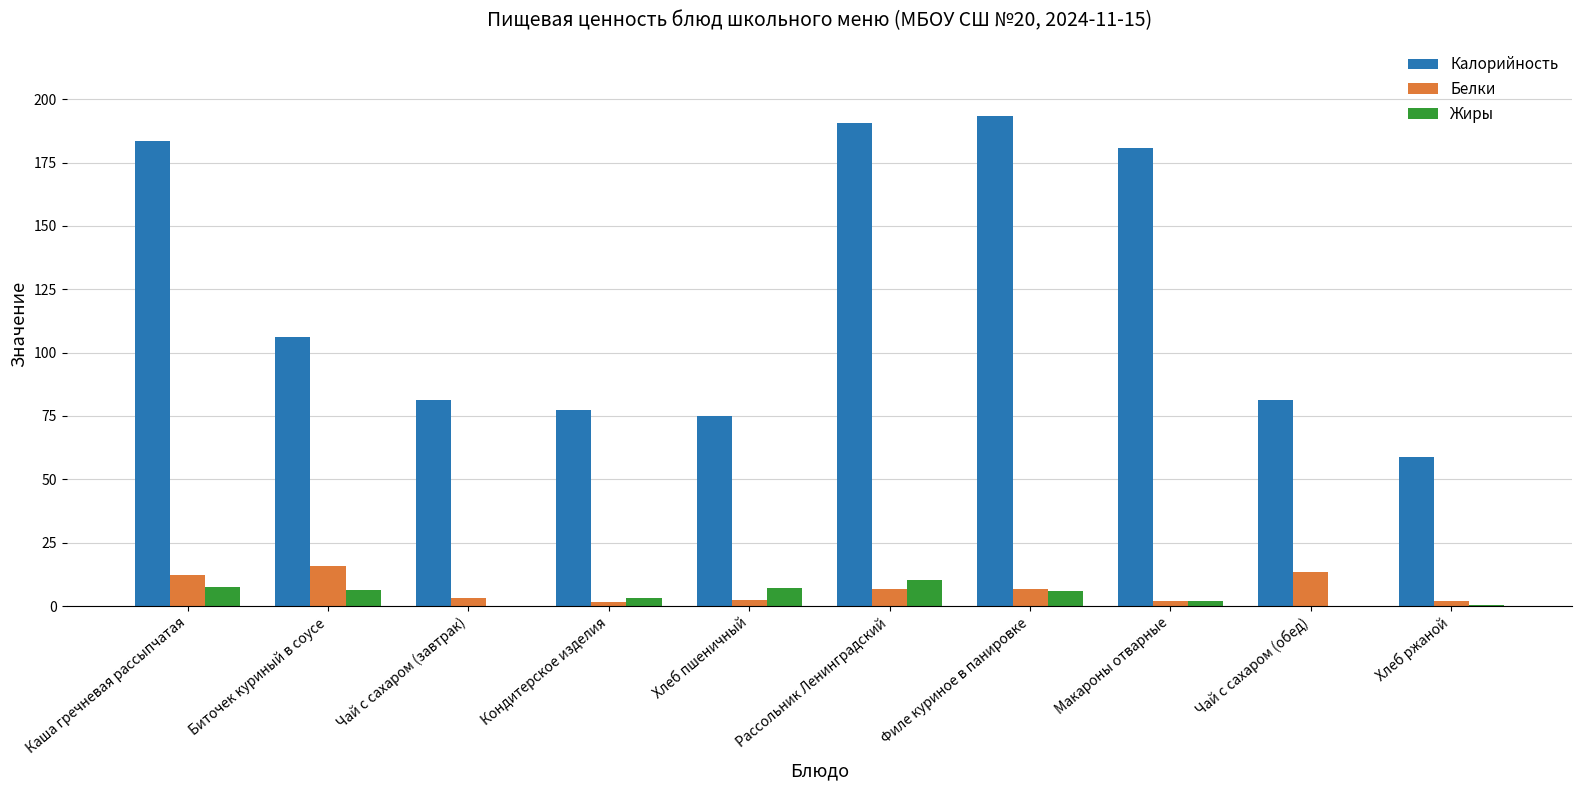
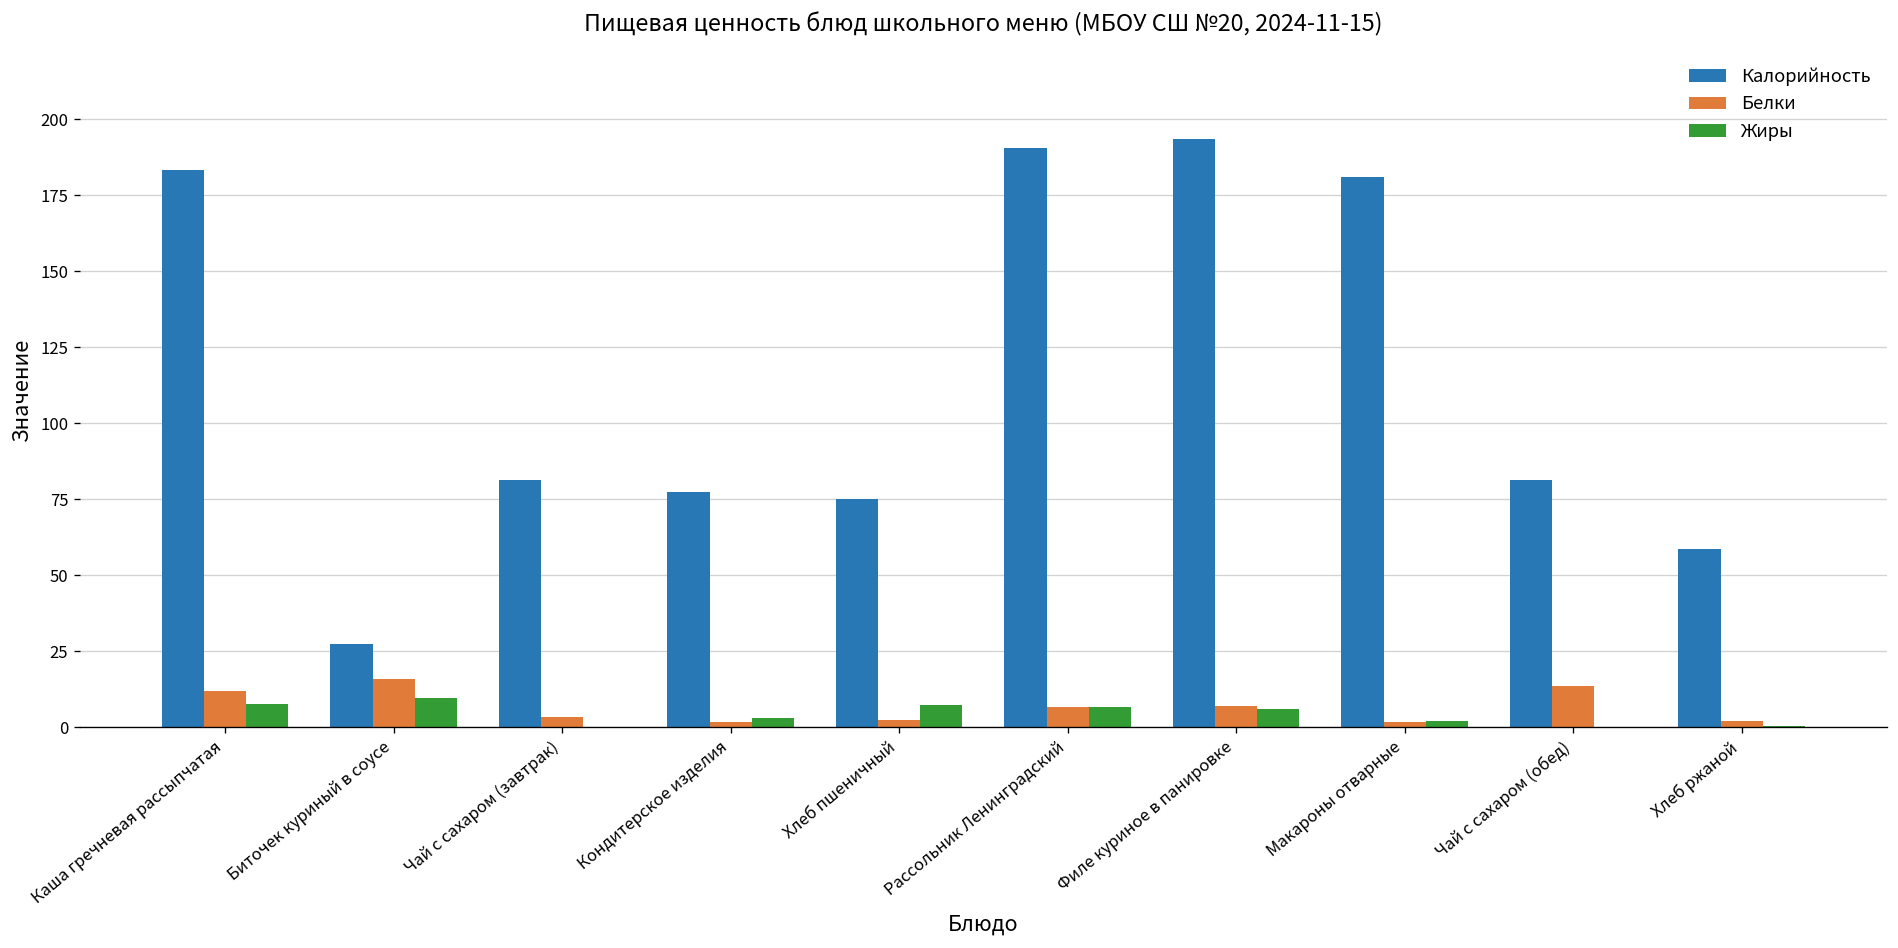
Калорийность, Биточек куриный в соусе: 106 -> 27
Жиры, Биточек куриный в соусе: 6 -> 10
Жиры, Рассольник Ленинградский: 10 -> 7
